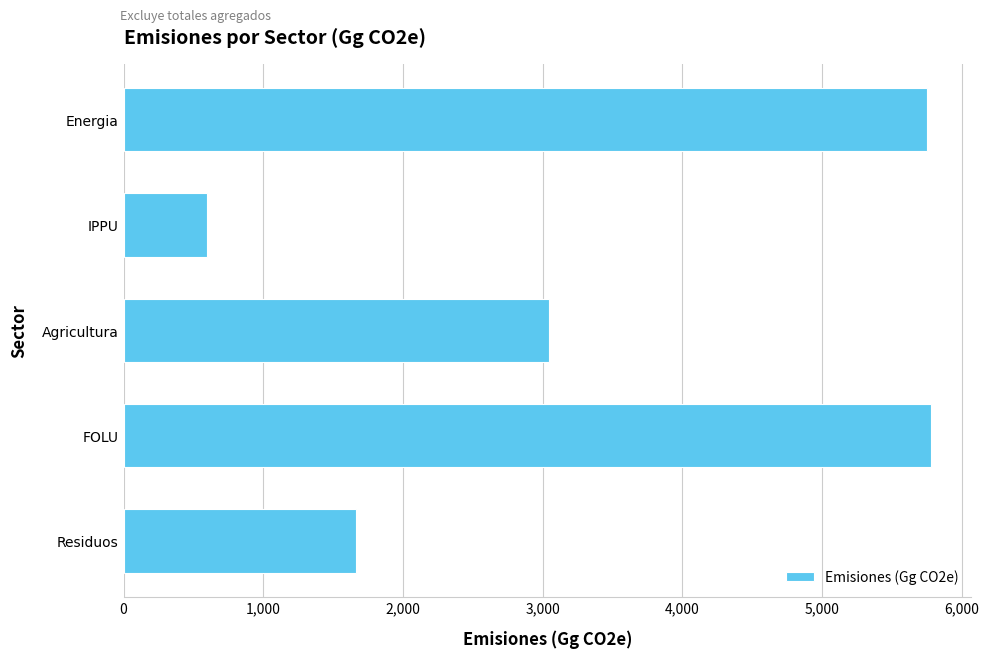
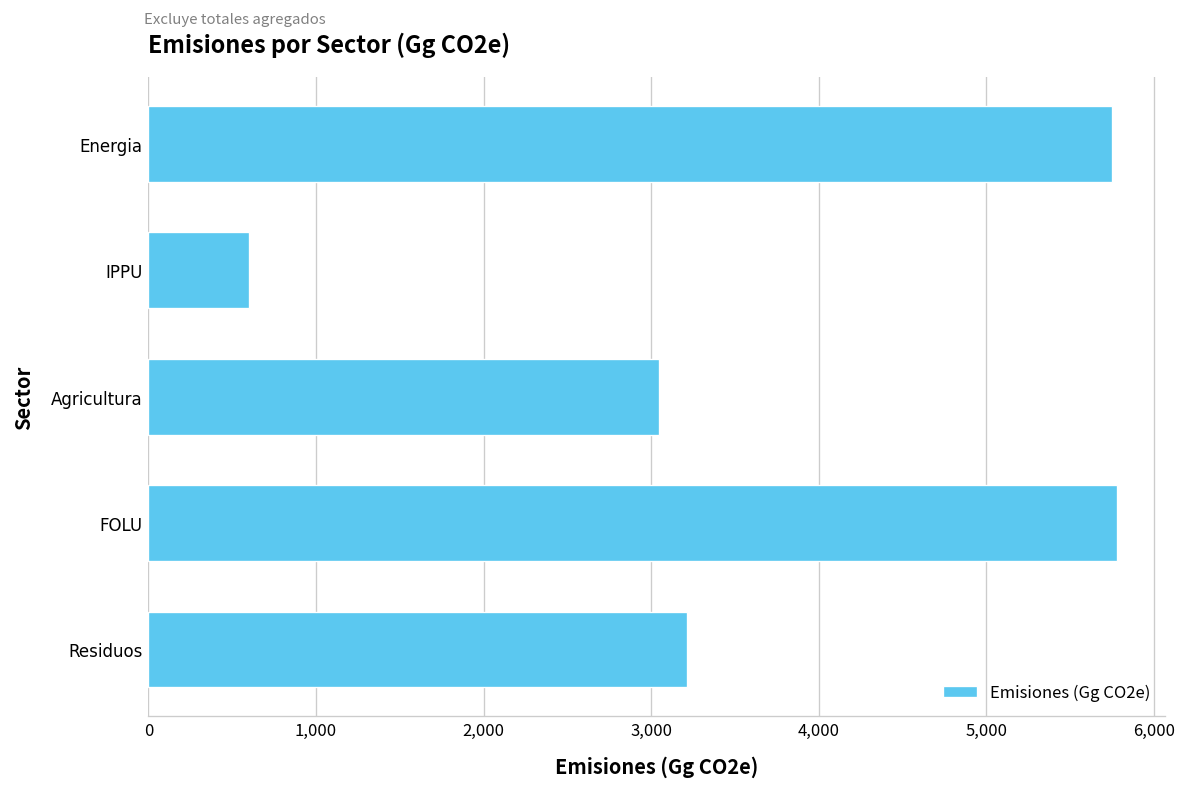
Residuos: 1,660 -> 3,210
